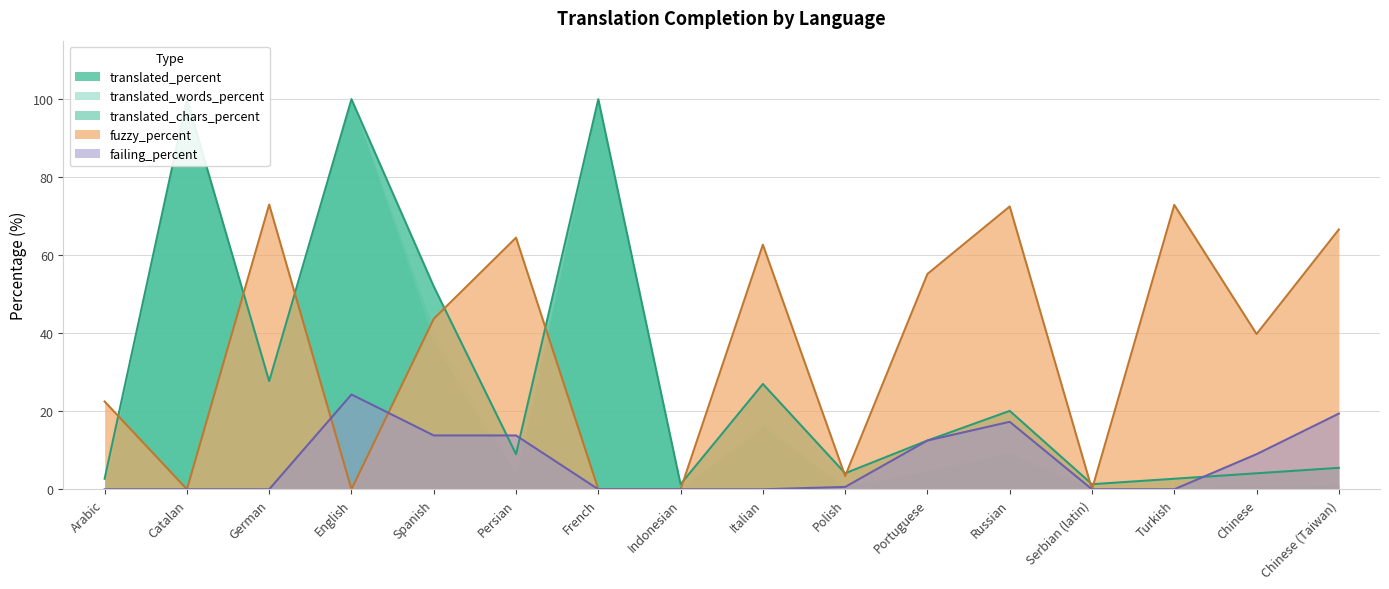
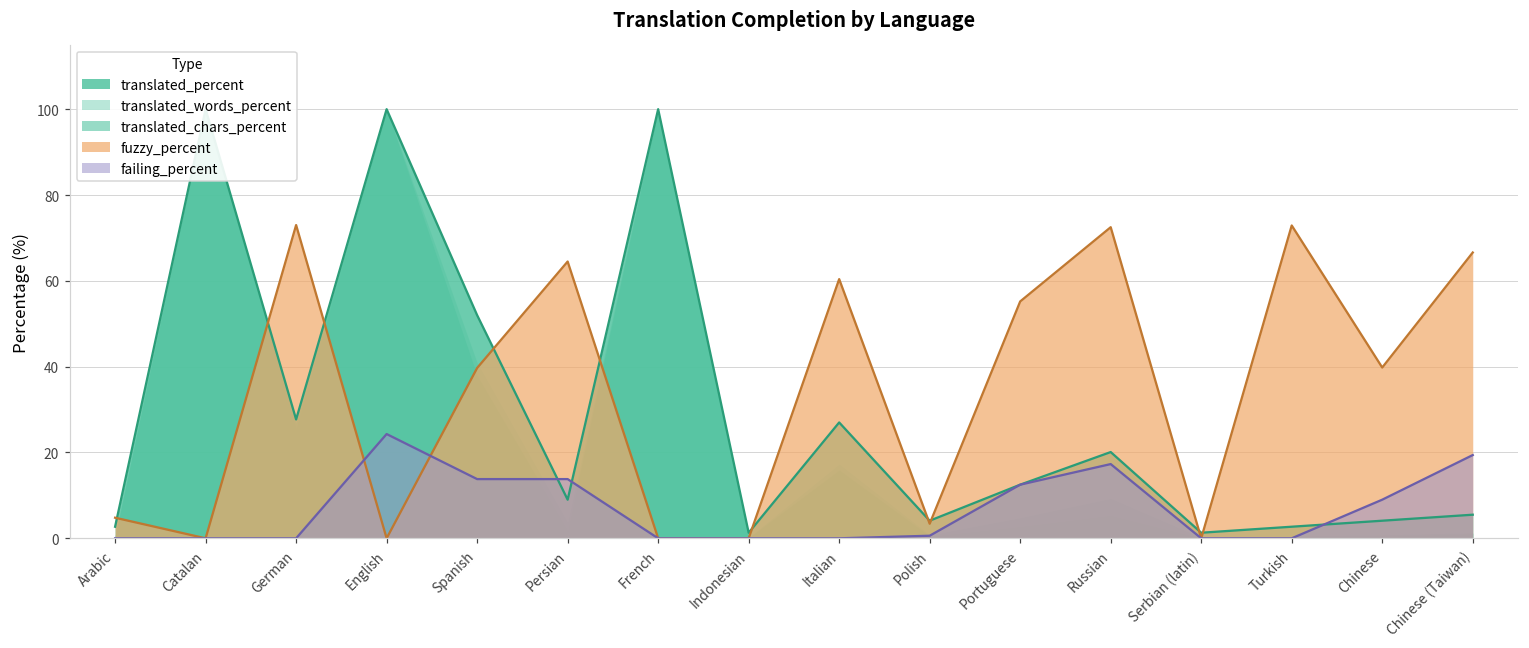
fuzzy_percent, Arabic: 23 -> 5
fuzzy_percent, Spanish: 44 -> 40
fuzzy_percent, Italian: 63 -> 60
